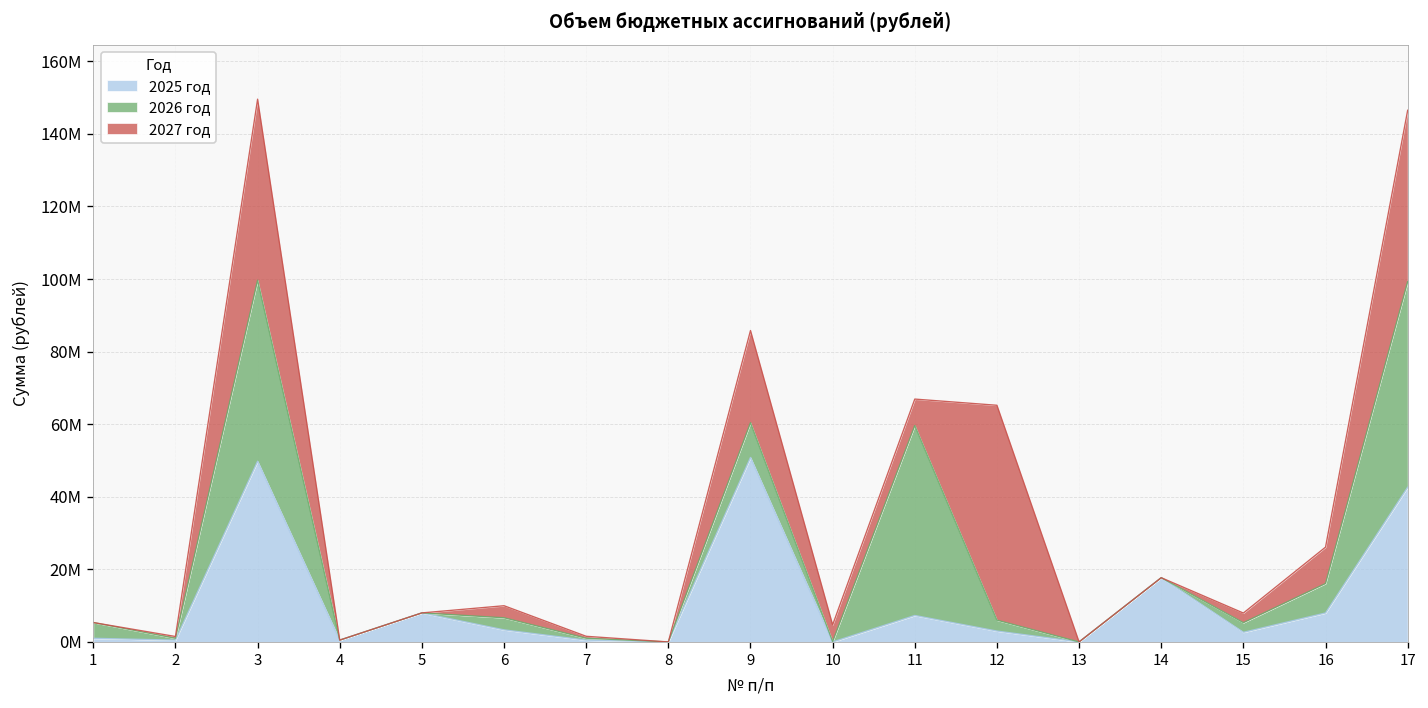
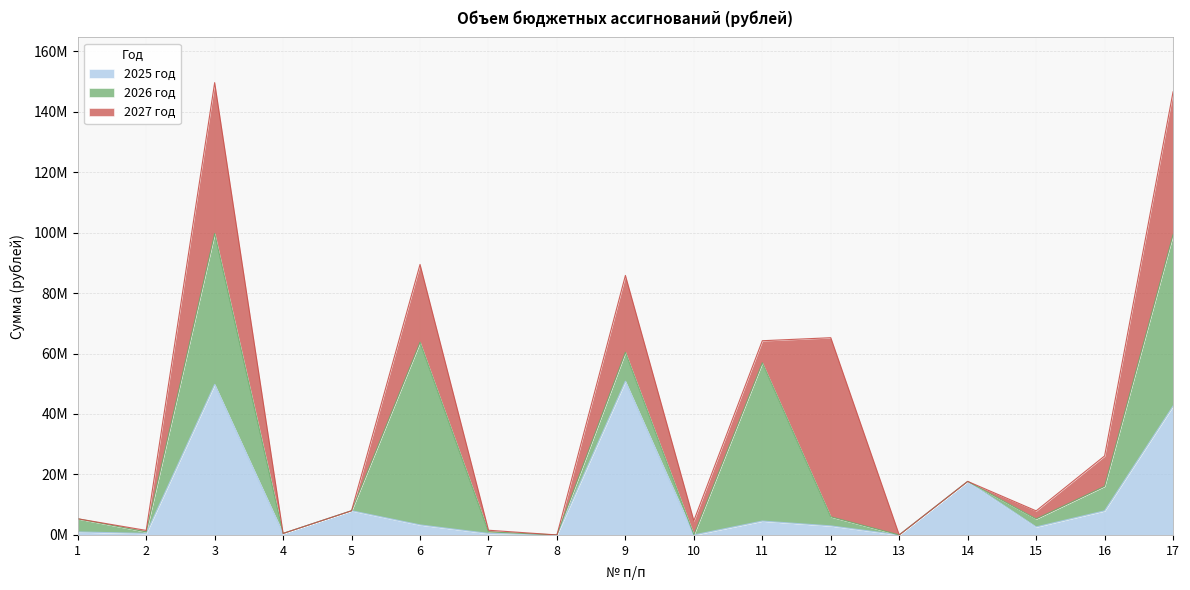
2026 год, 6: 3000000 -> 60000000
2027 год, 6: 3000000 -> 26000000
2025 год, 11: 7000000 -> 5000000
